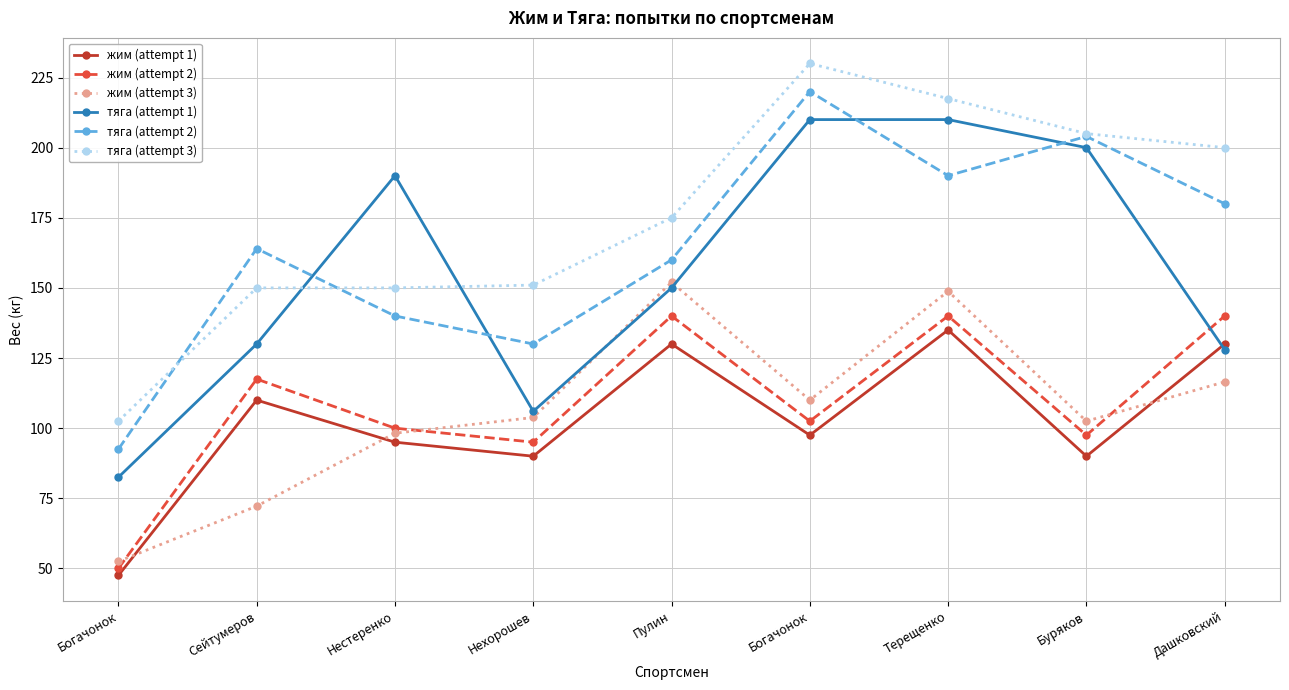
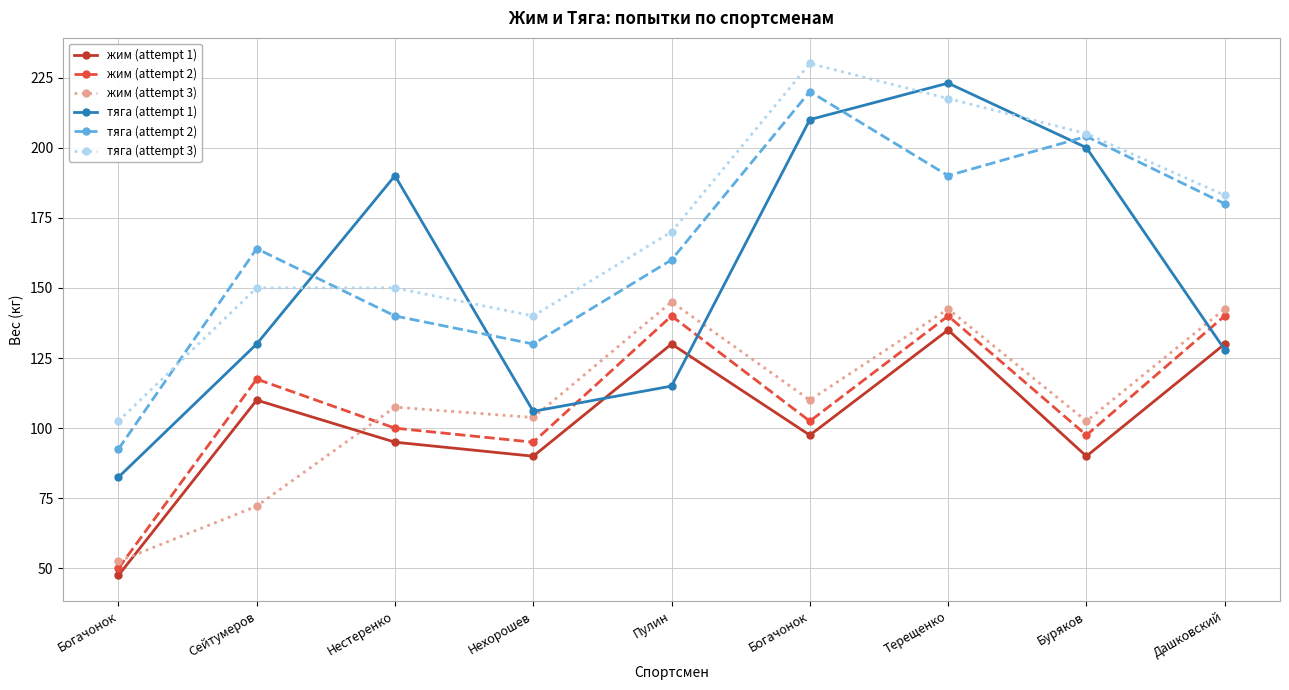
жим (attempt 3), Нестеренко: 98 -> 108
тяга (attempt 3), Нехорошев: 151 -> 140
жим (attempt 3), Пулин: 152 -> 145
тяга (attempt 1), Пулин: 150 -> 115
тяга (attempt 3), Пулин: 175 -> 170
жим (attempt 3), Терещенко: 149 -> 143
тяга (attempt 1), Терещенко: 210 -> 223
жим (attempt 3), Дашковский: 117 -> 143
тяга (attempt 3), Дашковский: 200 -> 183
